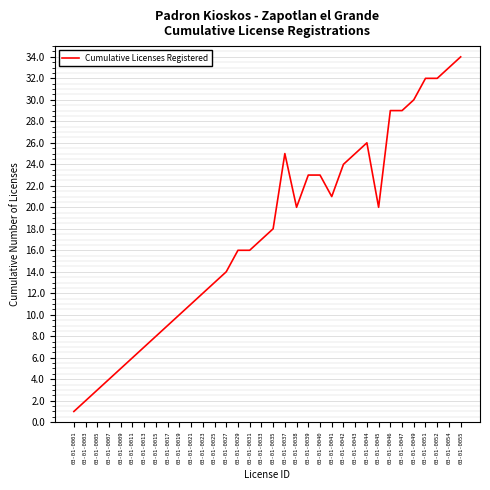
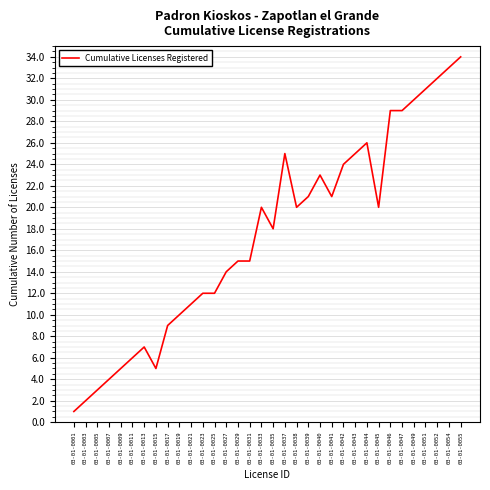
03-01-0015: 8 -> 5
03-01-0025: 13 -> 12
03-01-0029: 16 -> 15
03-01-0031: 16 -> 15
03-01-0033: 17 -> 20
03-01-0039: 23 -> 21
03-01-0051: 32 -> 31
